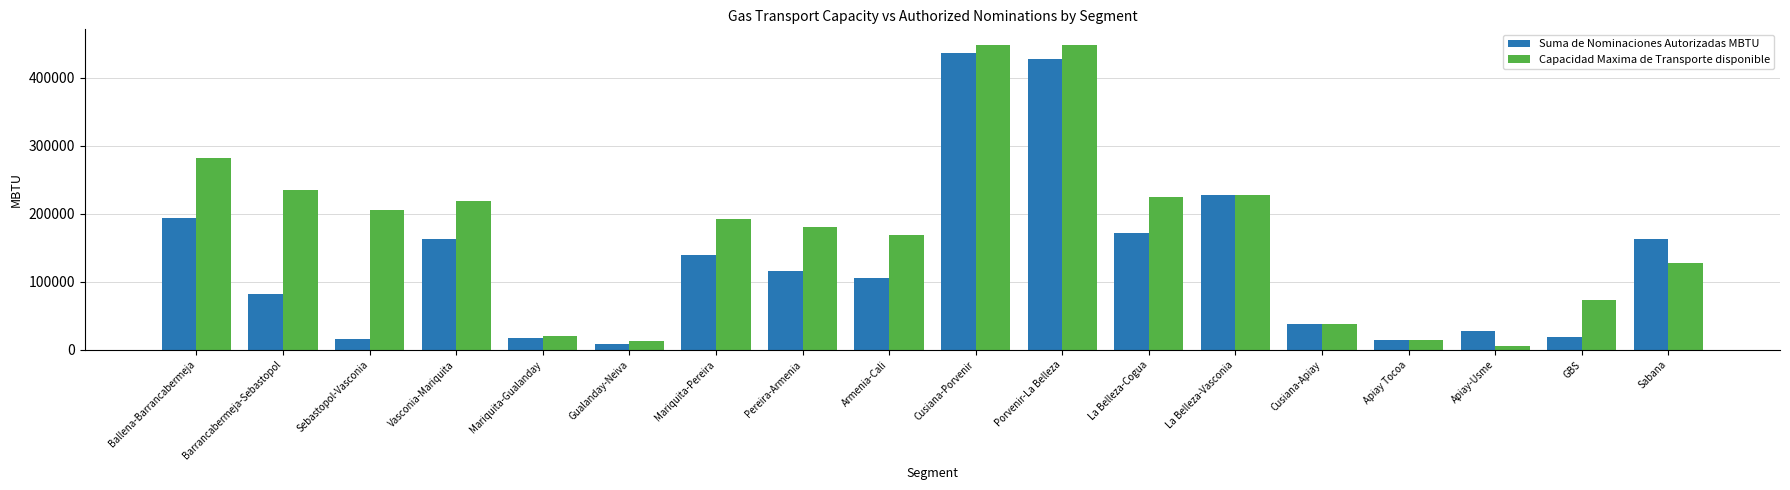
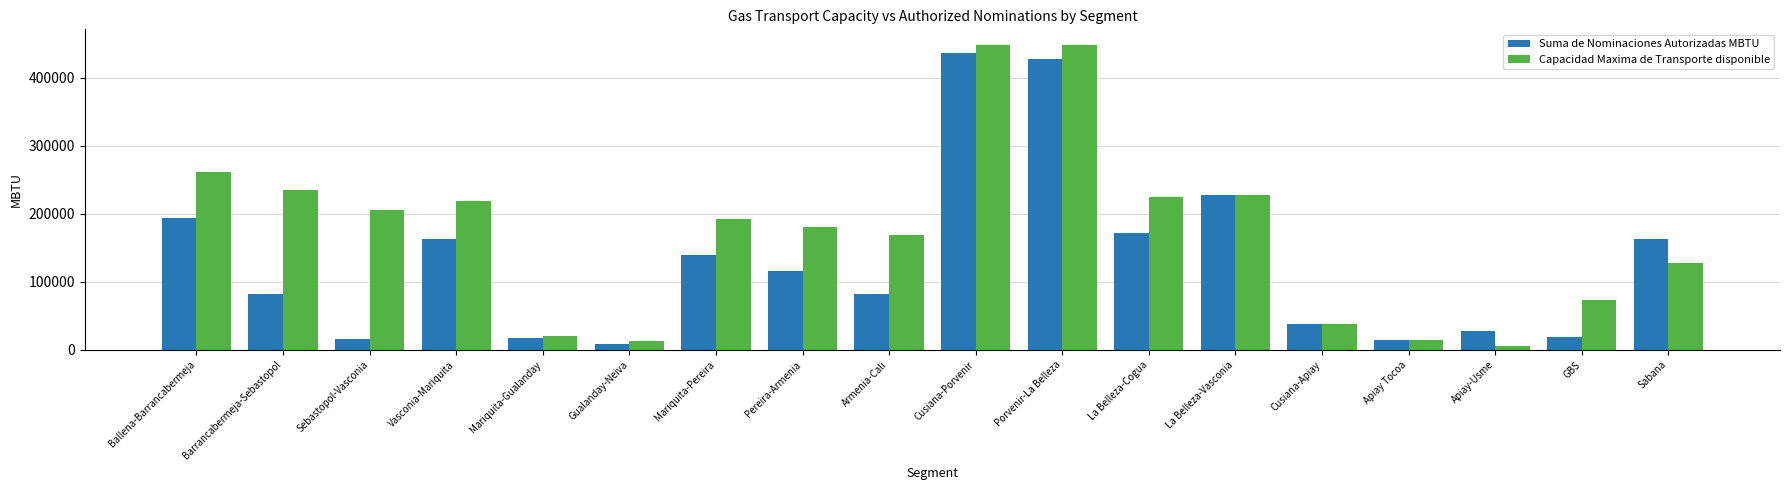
Capacidad Maxima de Transporte disponible, Ballena-Barrancabermeja: 280000 -> 260000
Suma de Nominaciones Autorizadas MBTU, Armenia-Cali: 110000 -> 80000
